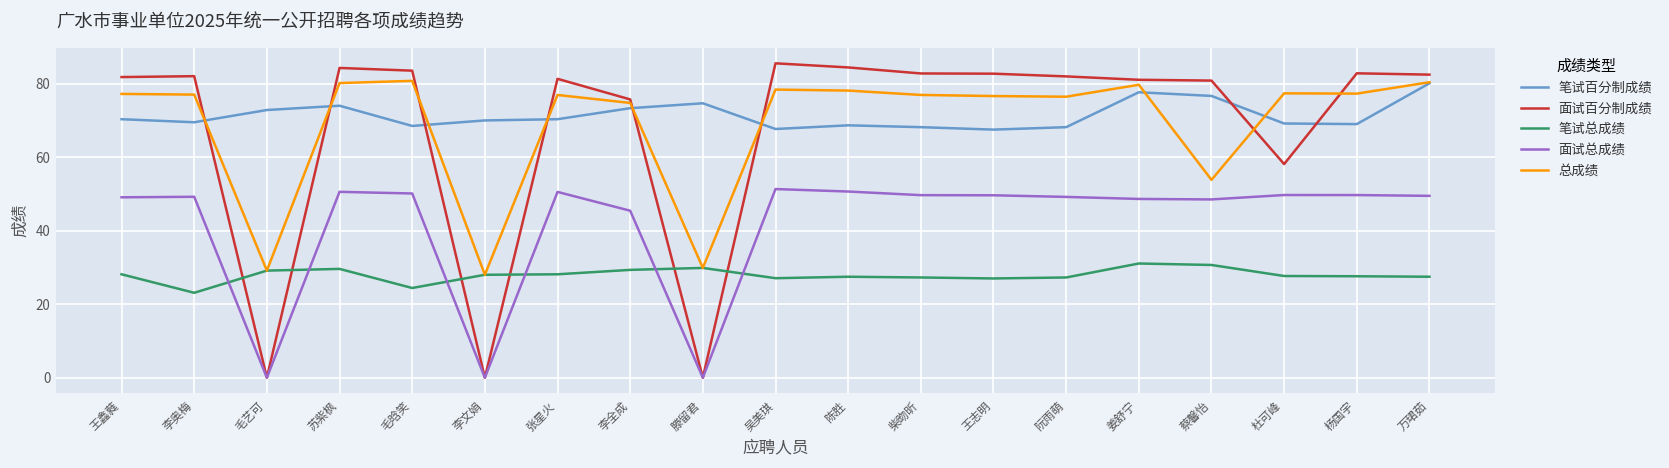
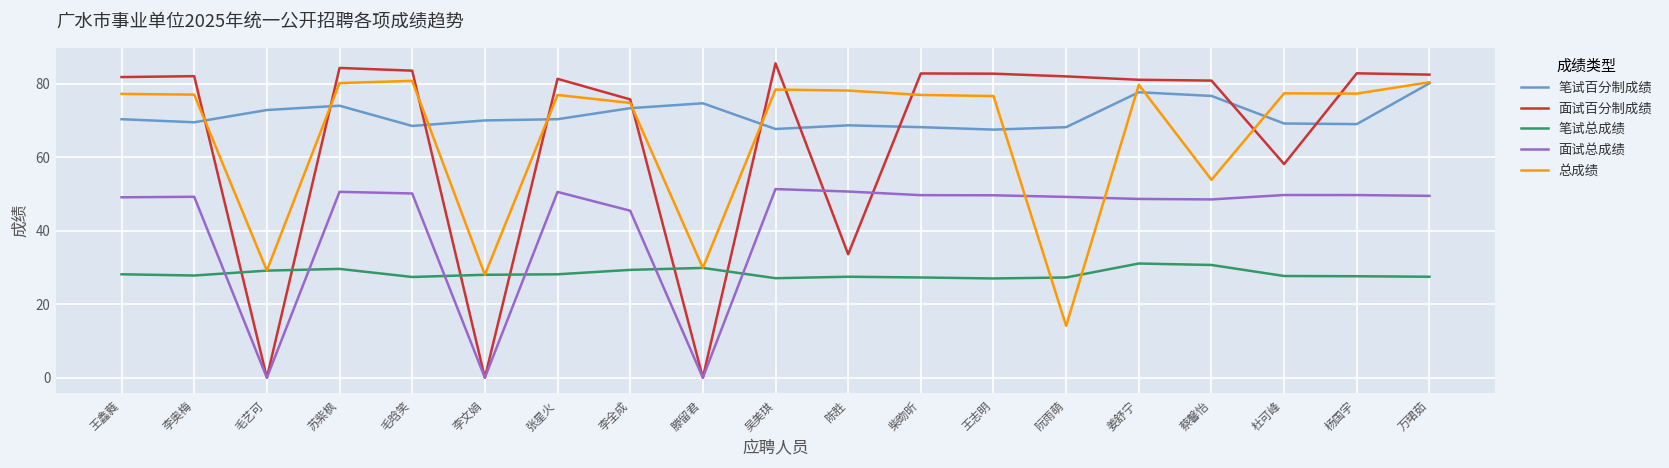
笔试总成绩, 李奥梅: 23 -> 28
笔试总成绩, 毛晗笑: 24 -> 27
面试百分制成绩, 陈胜: 84 -> 34
总成绩, 阮雨萌: 76 -> 14
